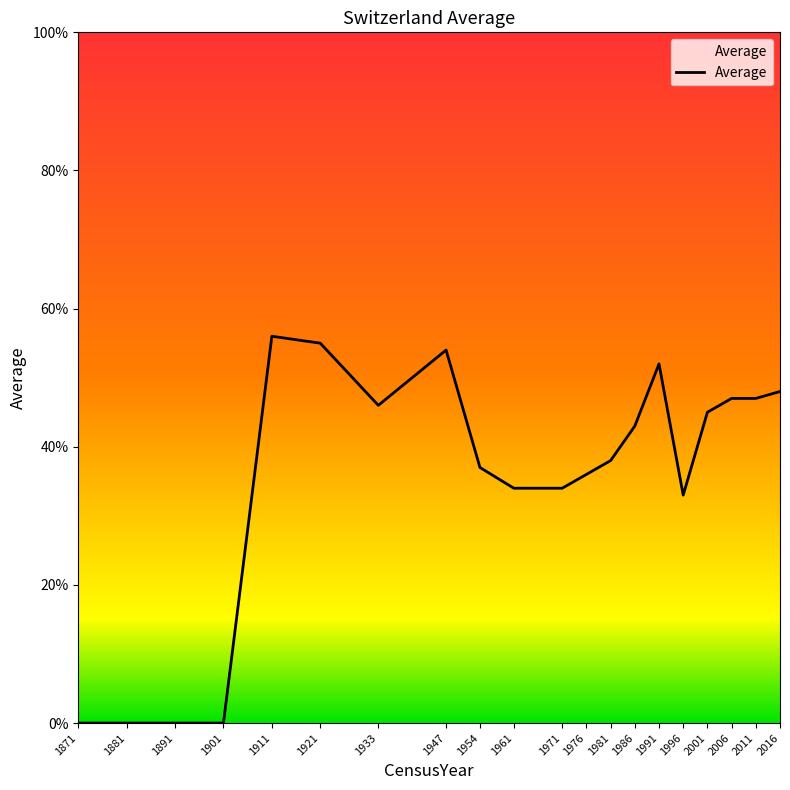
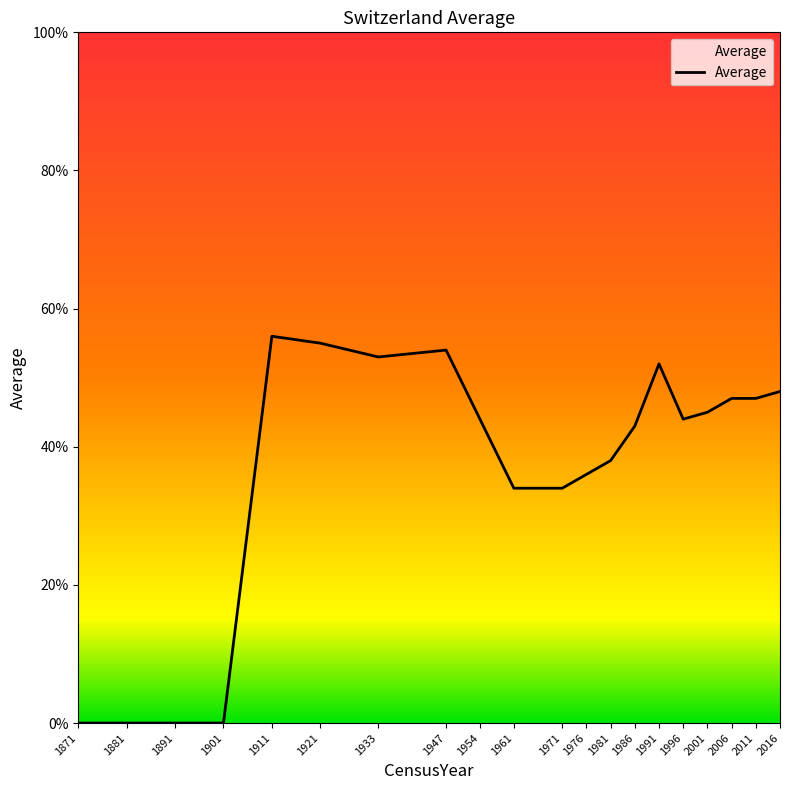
1933: 46% -> 53%
1954: 37% -> 44%
1996: 33% -> 44%
